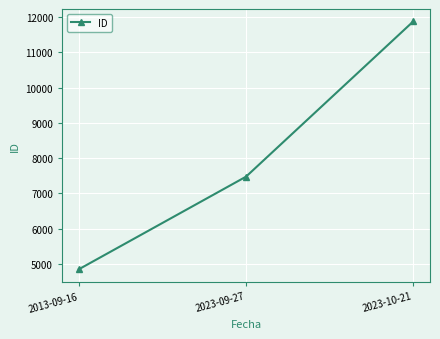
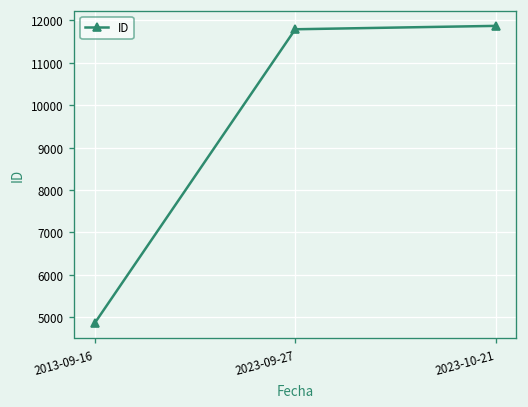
2023-09-27: 7500 -> 11800
